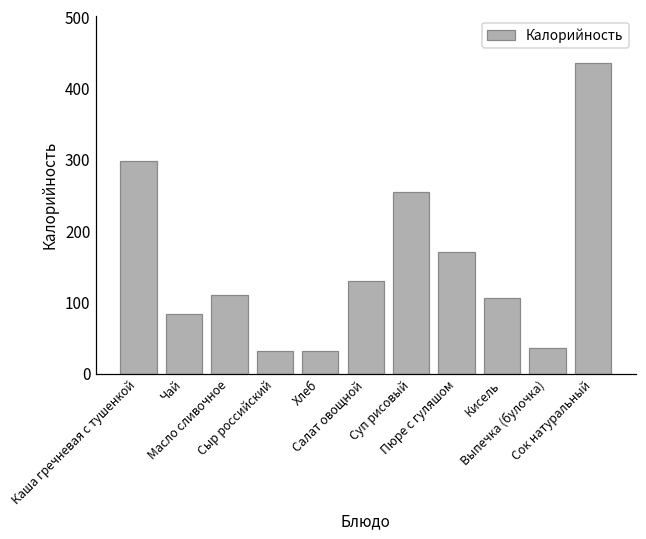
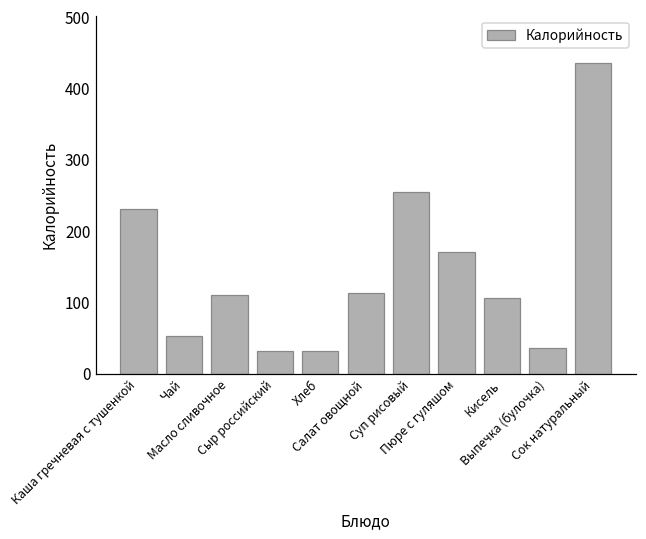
Каша гречневая с тушенкой: 300 -> 230
Чай: 80 -> 50
Салат овощной: 130 -> 110
